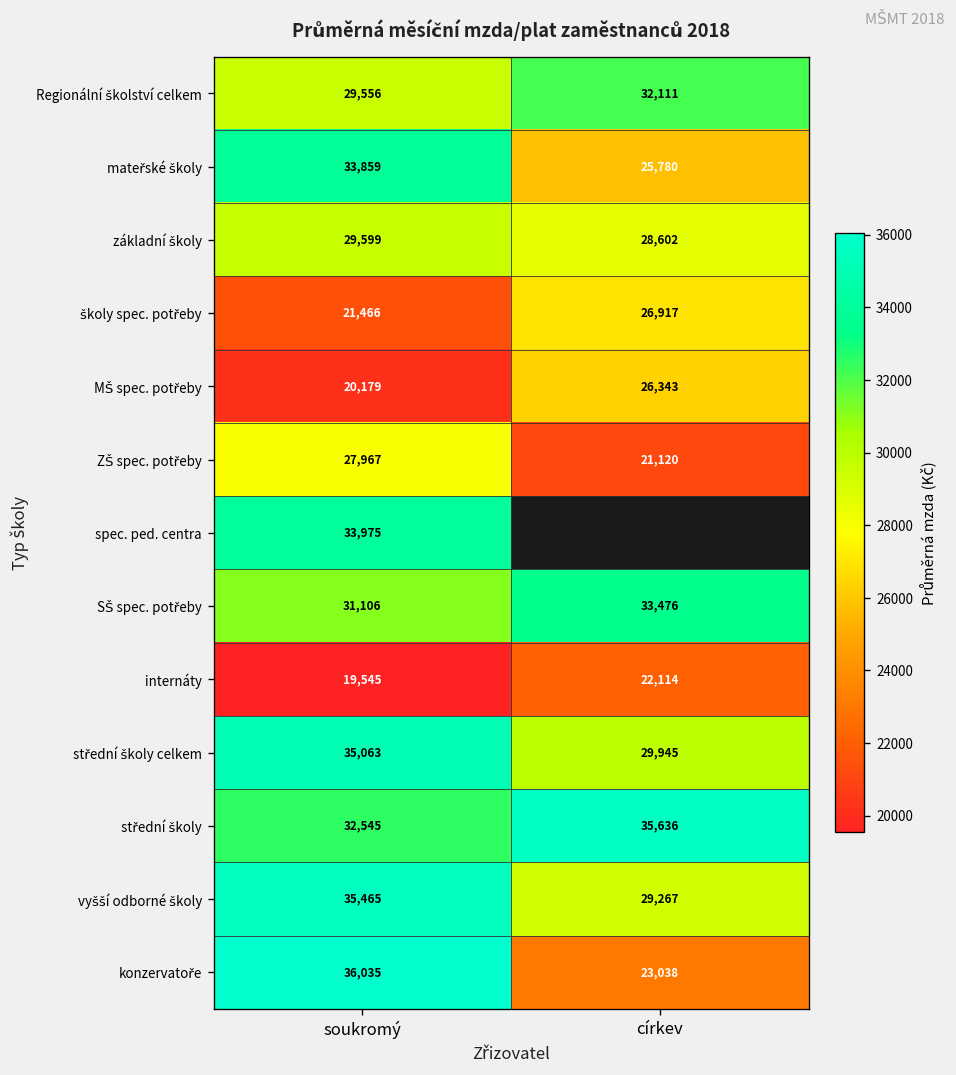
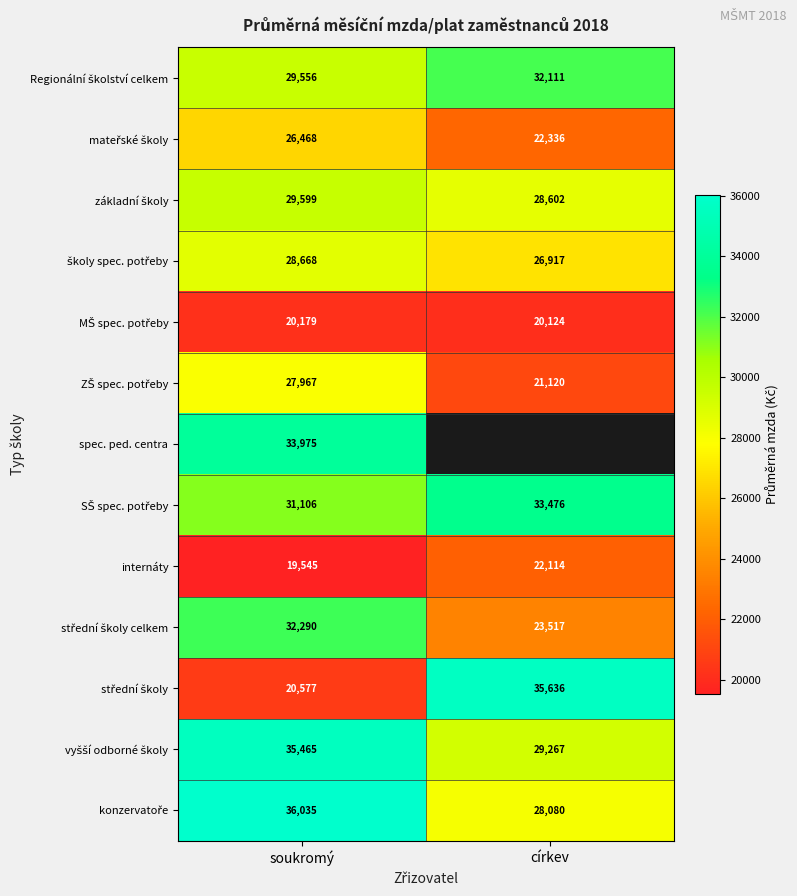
mateřské školy, soukromý: 33,859 -> 26,468
mateřské školy, církev: 25,780 -> 22,336
školy spec. potřeby, soukromý: 21,466 -> 28,668
MŠ spec. potřeby, církev: 26,343 -> 20,124
střední školy celkem, soukromý: 35,063 -> 32,290
střední školy celkem, církev: 29,945 -> 23,517
střední školy, soukromý: 32,545 -> 20,577
konzervatoře, církev: 23,038 -> 28,080
